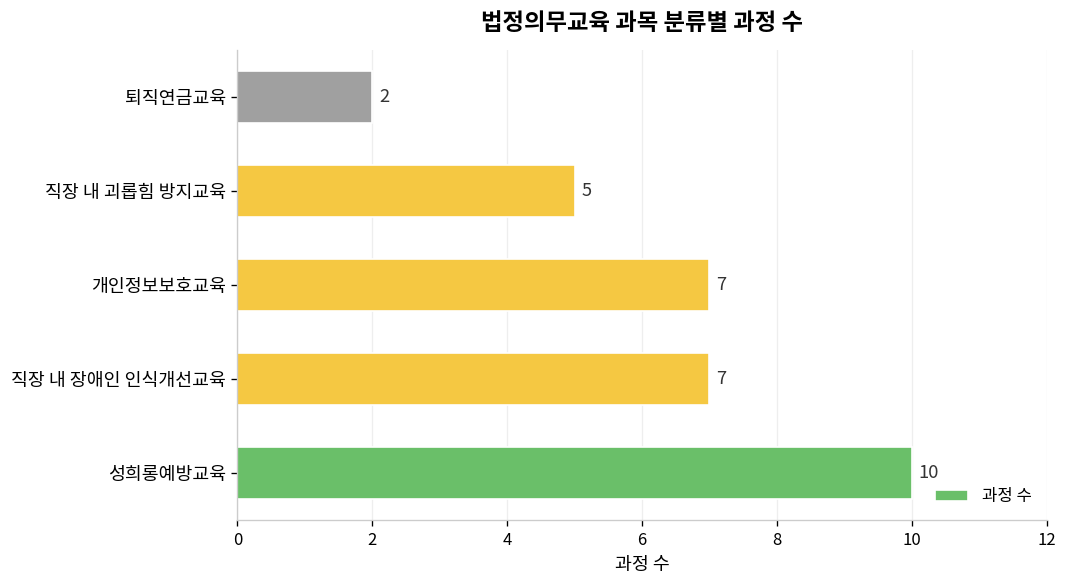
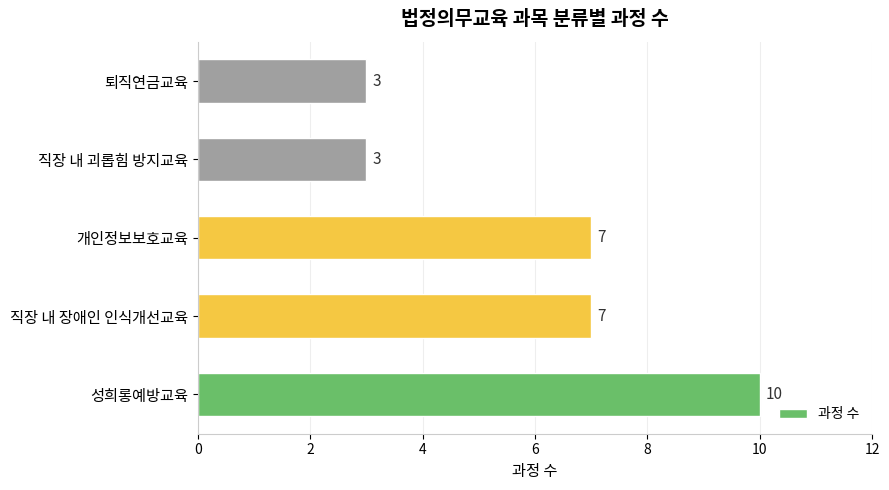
퇴직연금교육: 2 -> 3
직장 내 괴롭힘 방지교육: 5 -> 3
